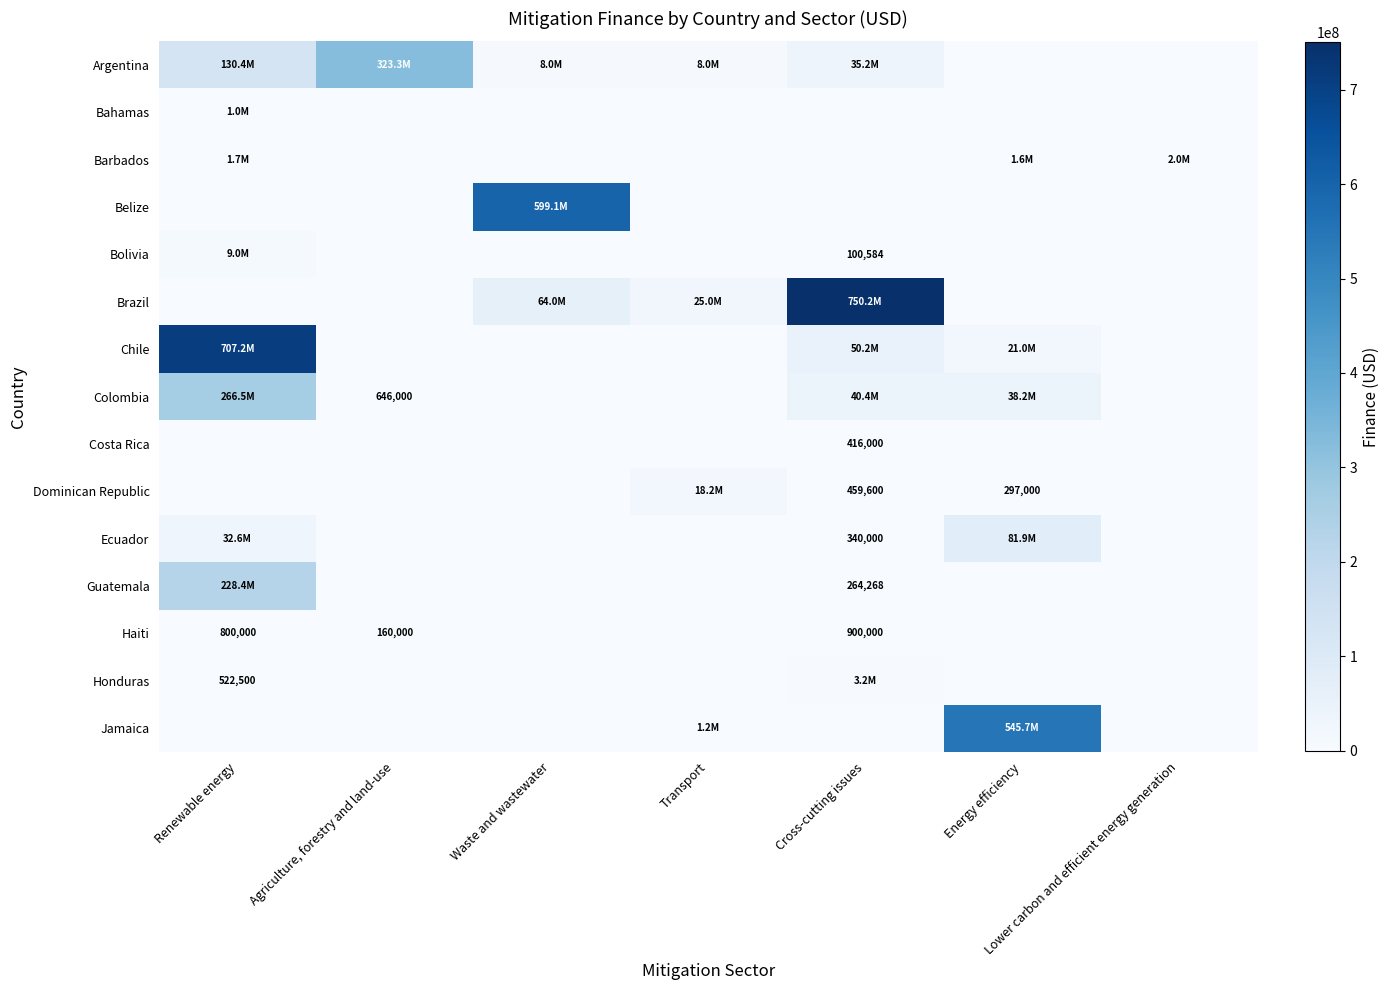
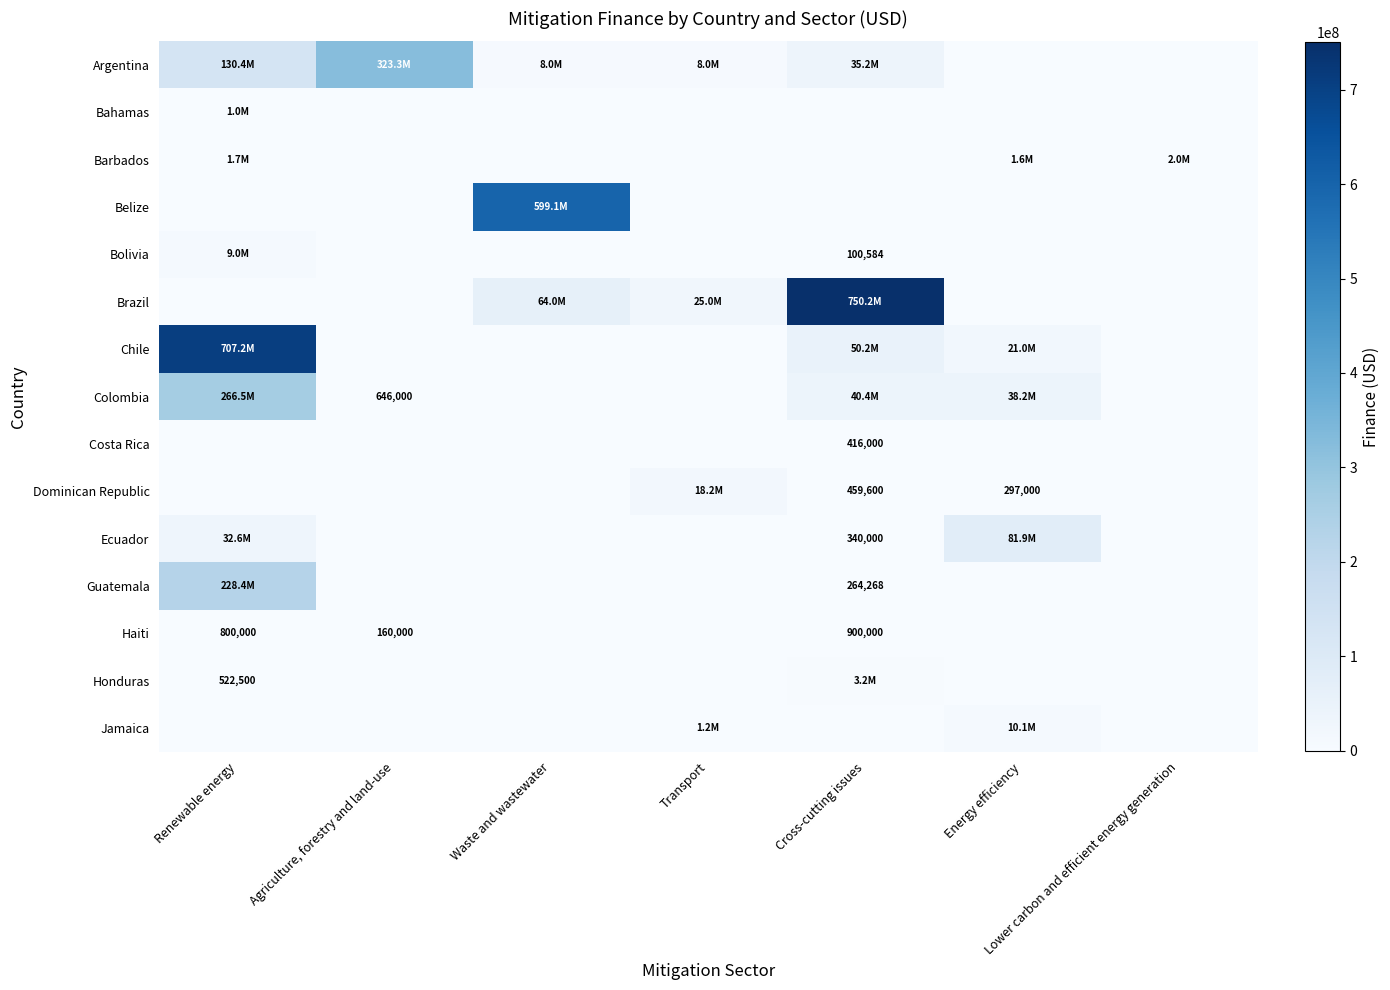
Jamaica, Energy efficiency: 545.7M -> 10.1M
